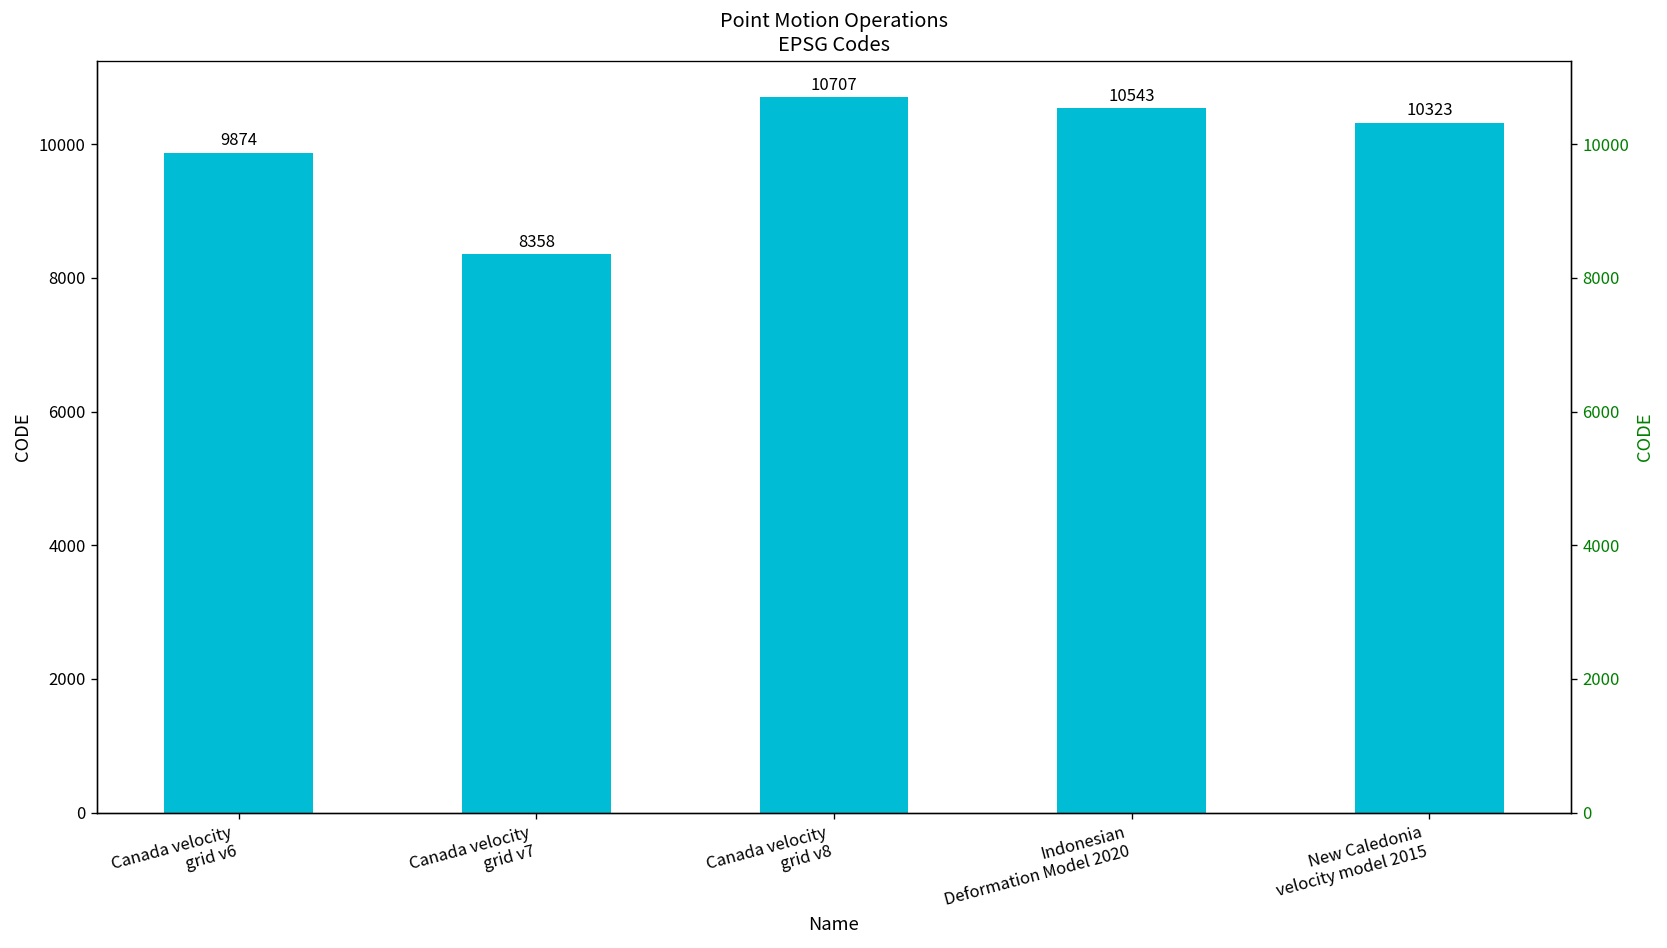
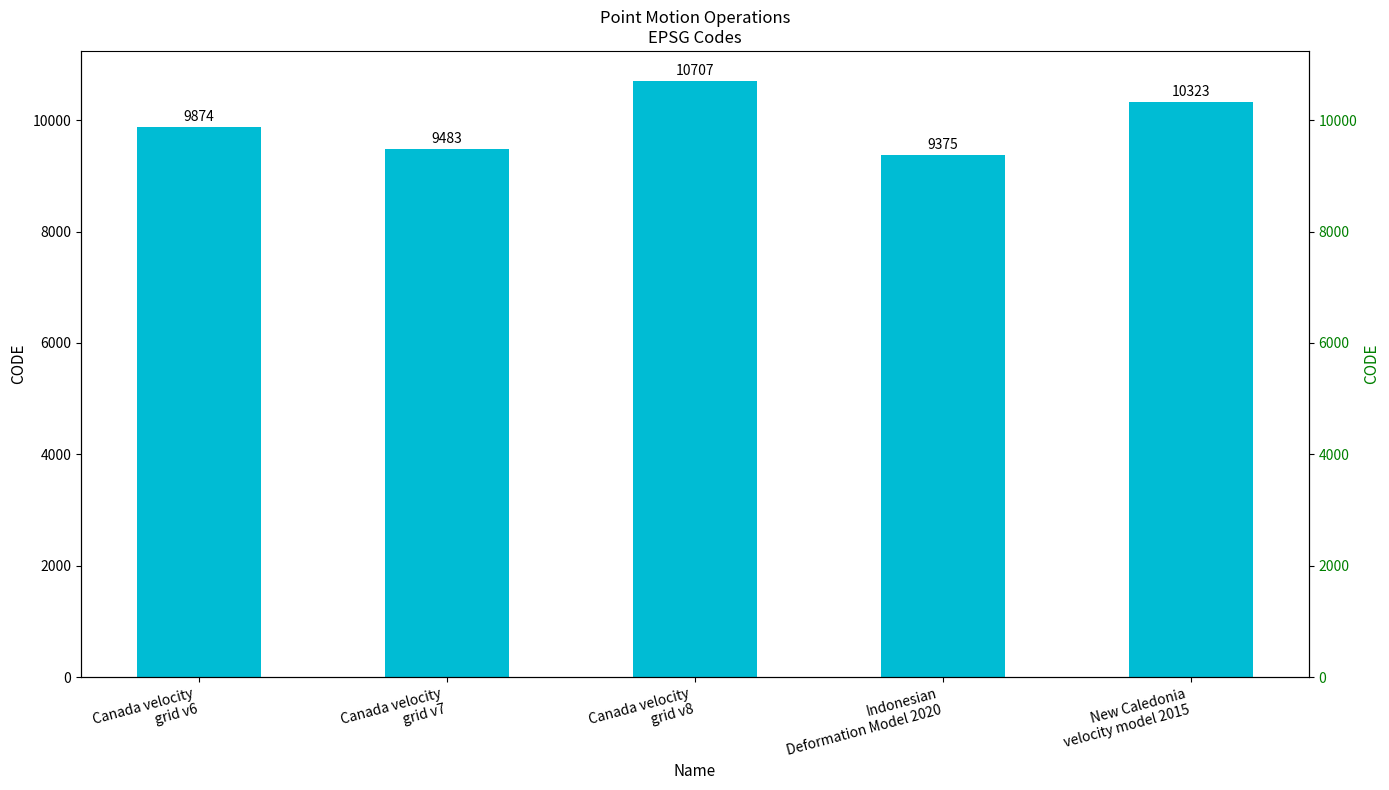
Canada velocity grid v7: 8358 -> 9483
Indonesian Deformation Model 2020: 10543 -> 9375
